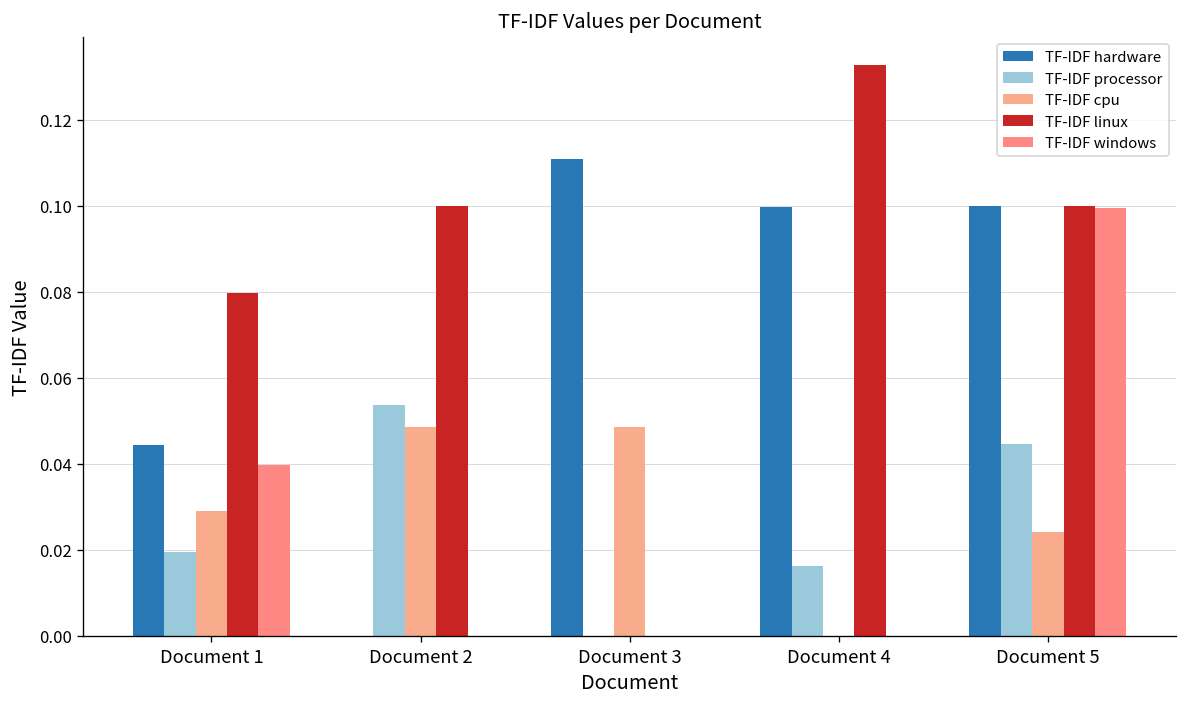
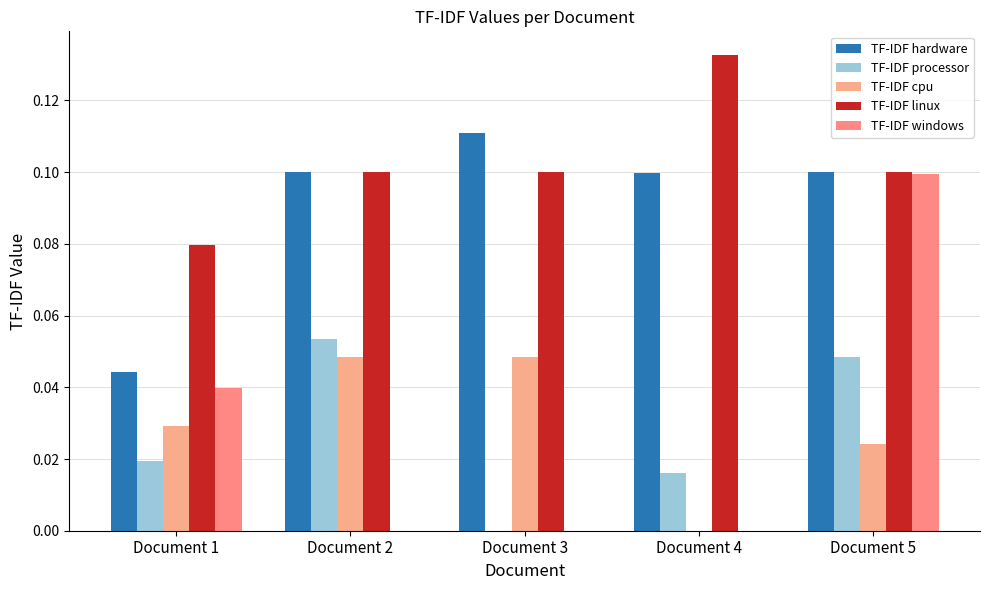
TF-IDF hardware, Document 2: 0.0 -> 0.1
TF-IDF linux, Document 3: 0.0 -> 0.1
TF-IDF processor, Document 5: 0.045 -> 0.048
